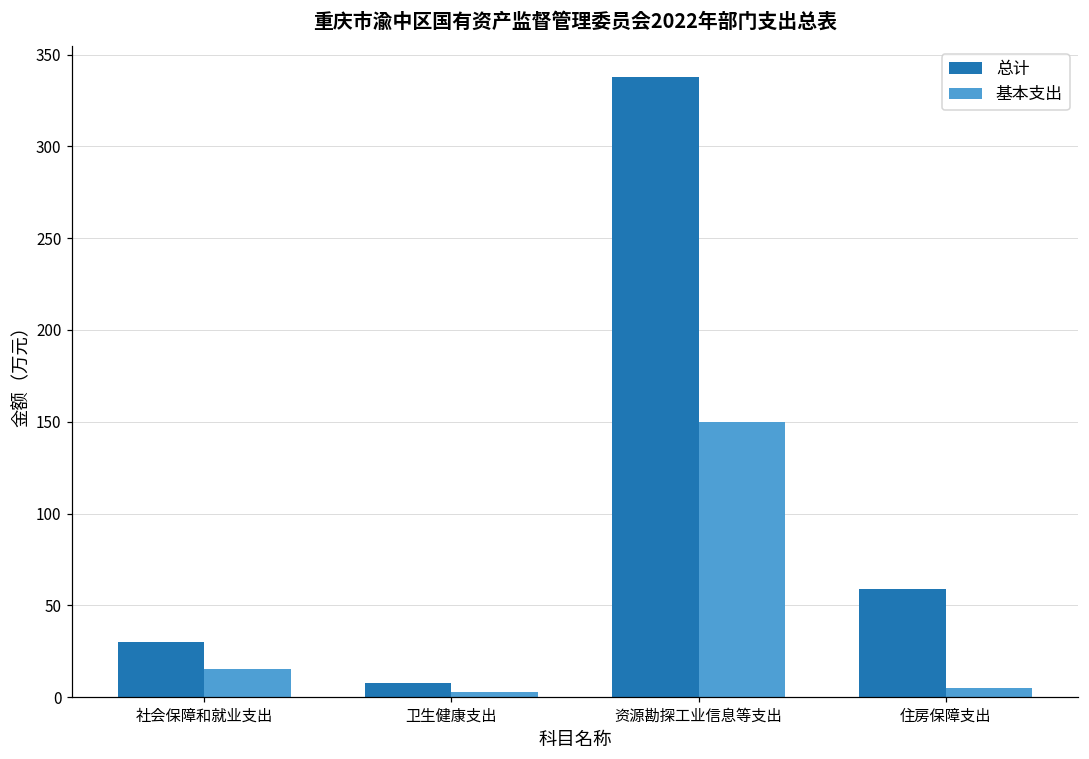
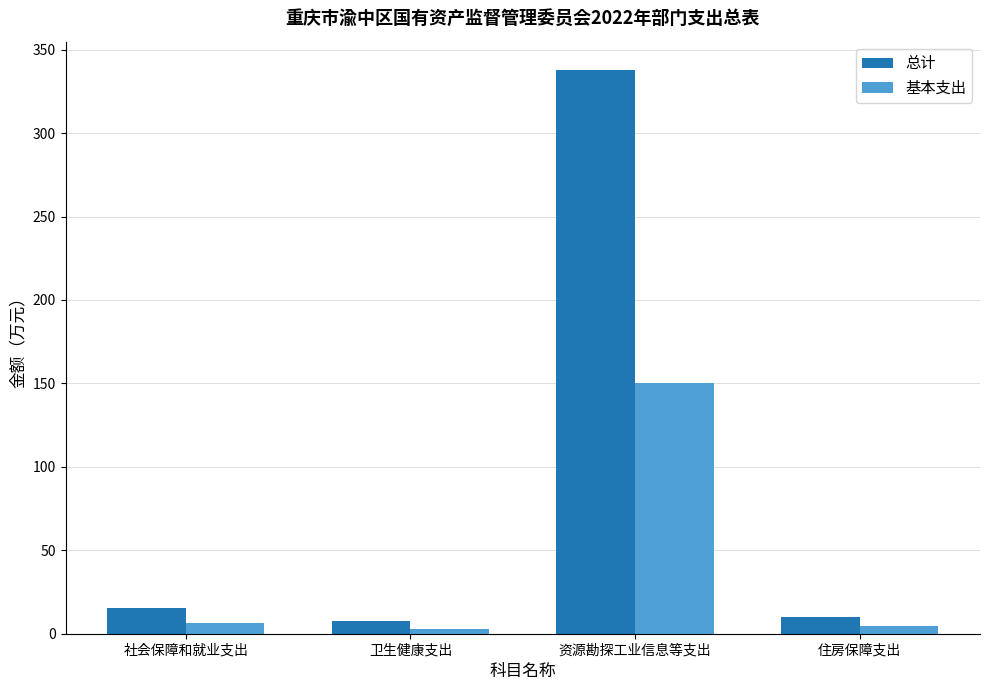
总计, 社会保障和就业支出: 30 -> 15
基本支出, 社会保障和就业支出: 15 -> 6
总计, 住房保障支出: 59 -> 10
